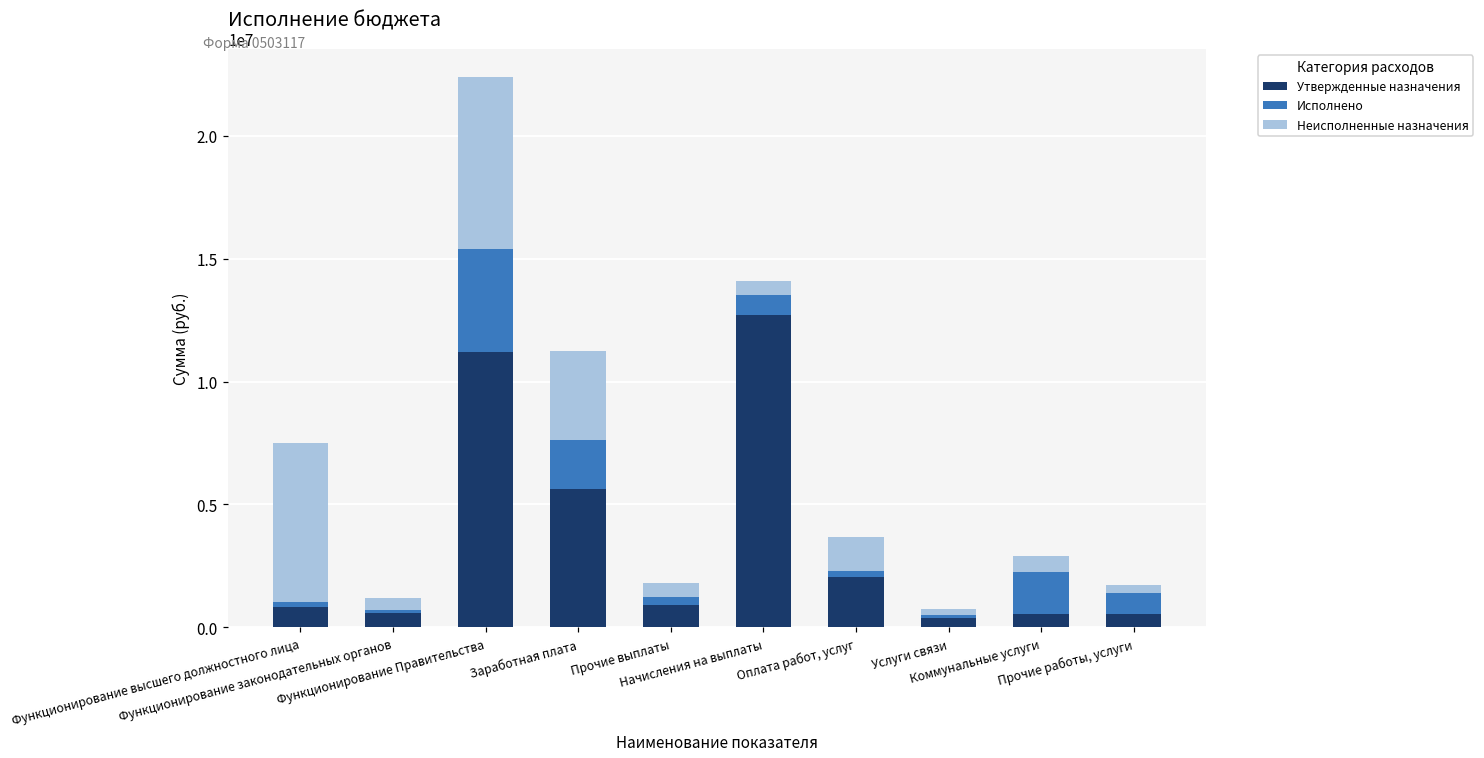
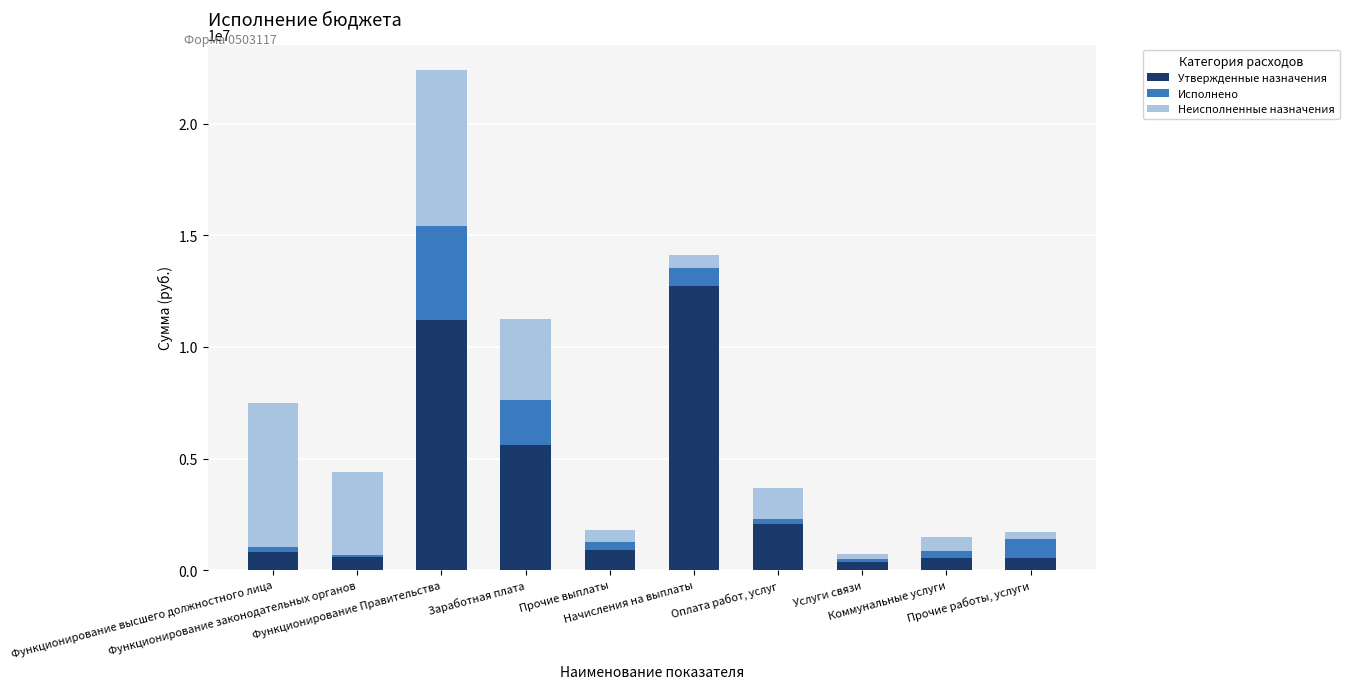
Неисполненные назначения, Функционирование законодательных органов: 500000 -> 3700000
Исполнено, Коммунальные услуги: 1700000 -> 300000
